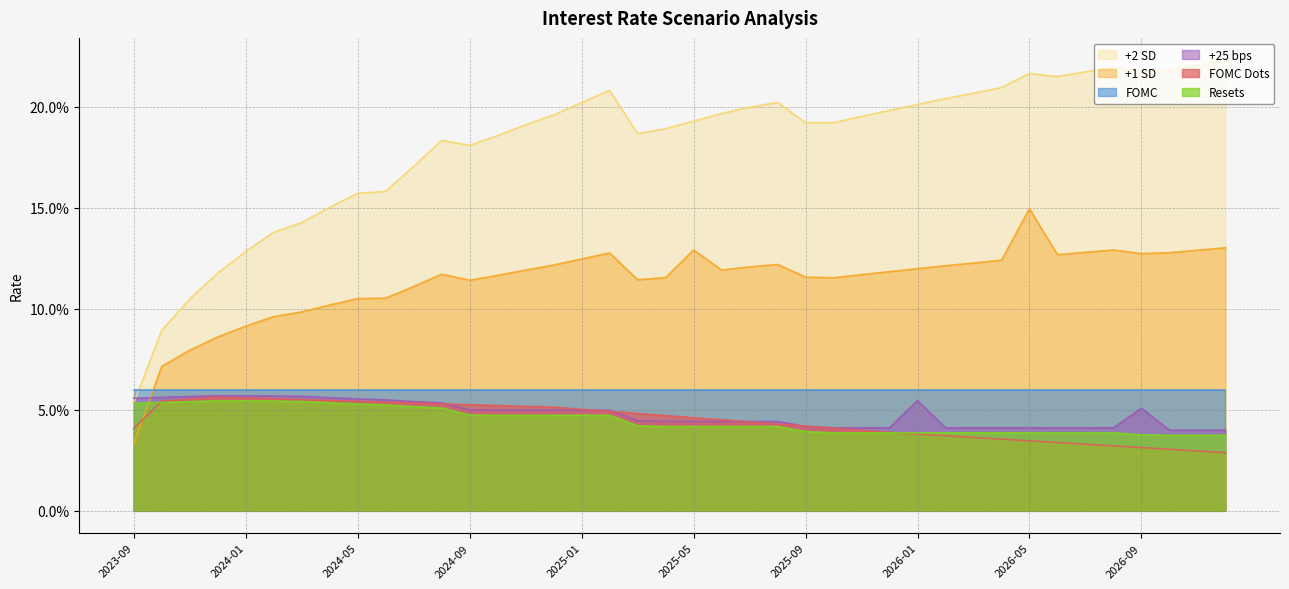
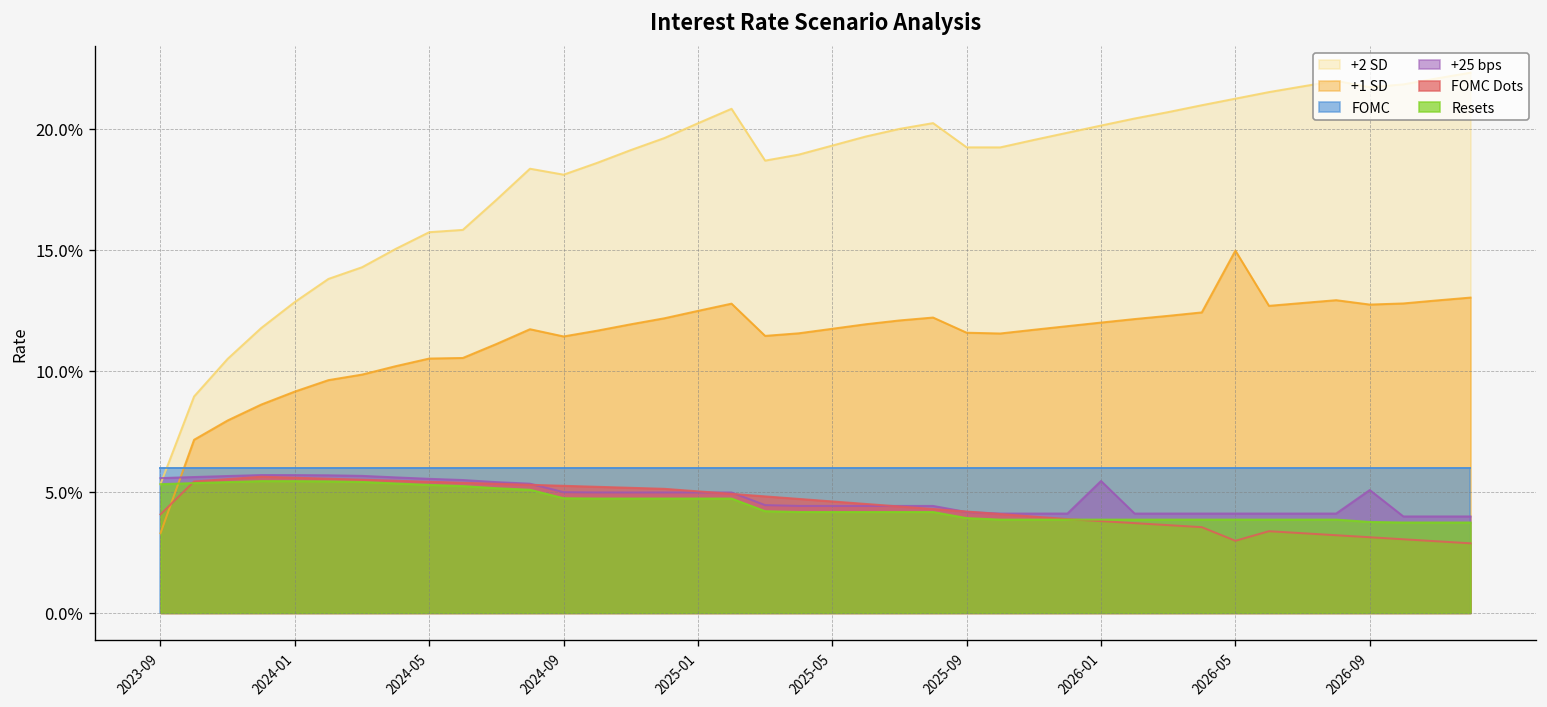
+1 SD, 2025-05: 12.9% -> 11.7%
+2 SD, 2026-05: 21.7% -> 21.2%
FOMC Dots, 2026-05: 3.5% -> 3.0%
